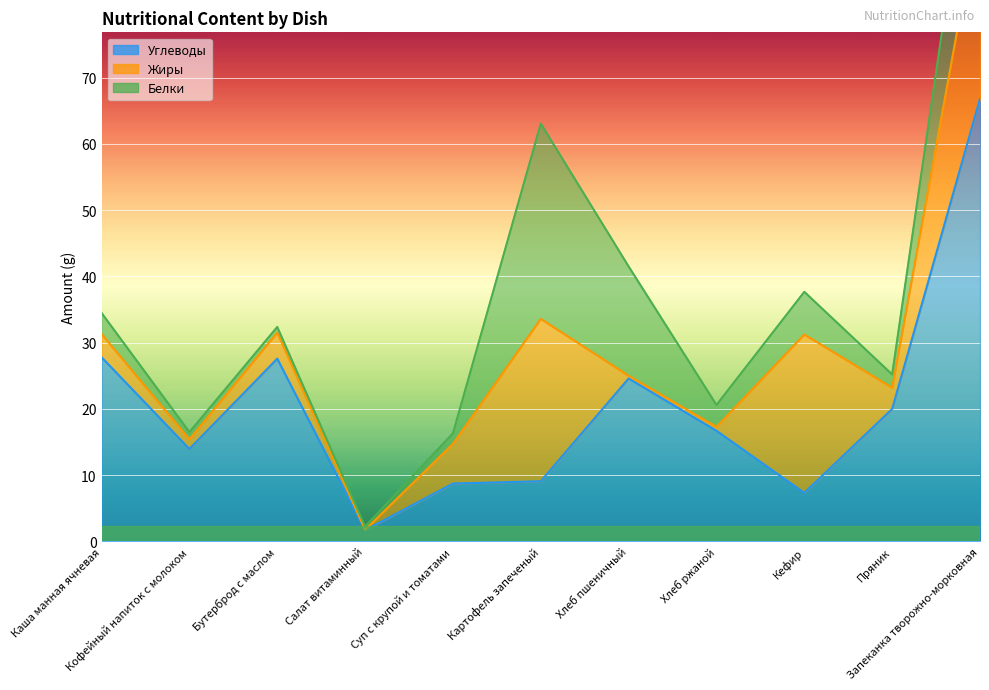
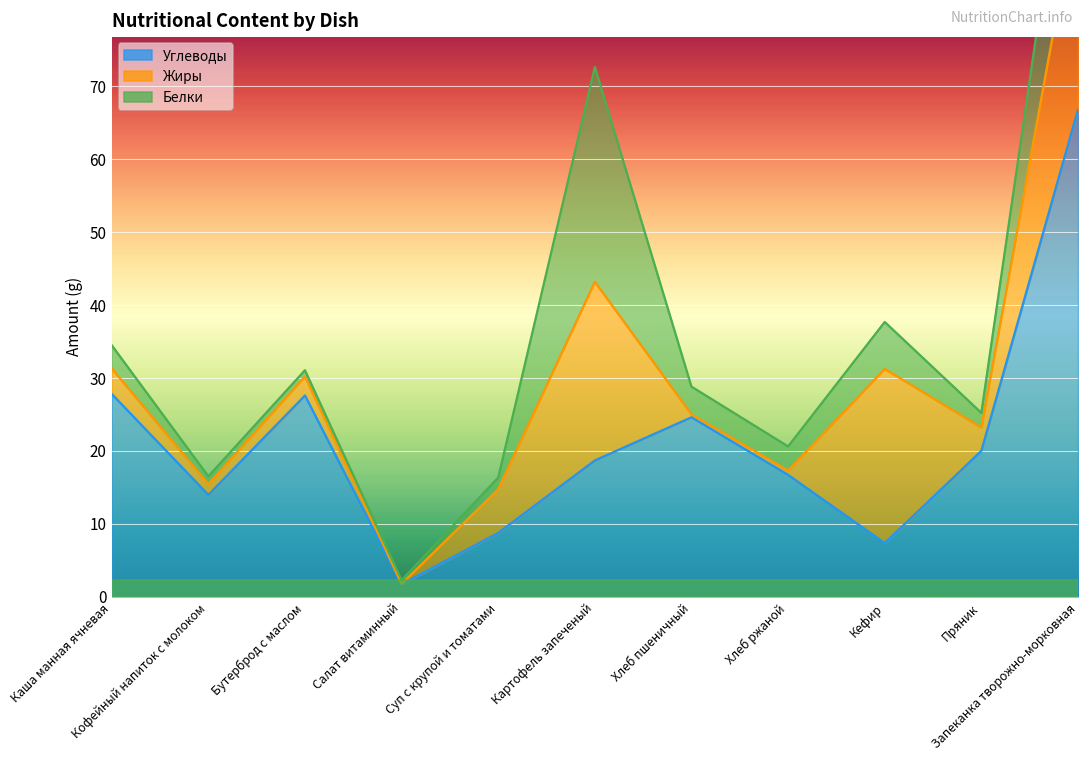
Жиры, Бутерброд с маслом: 4 -> 3
Углеводы, Картофель запеченый: 9 -> 19
Белки, Хлеб пшеничный: 17 -> 4
